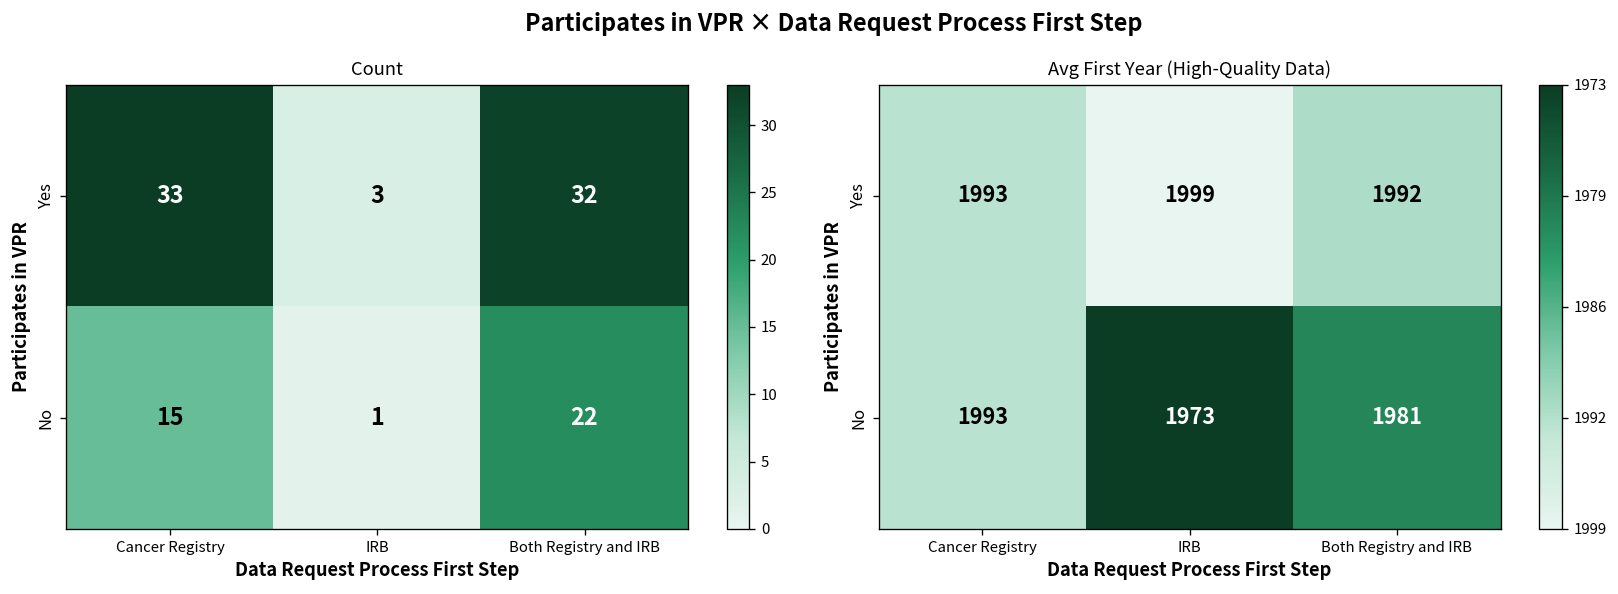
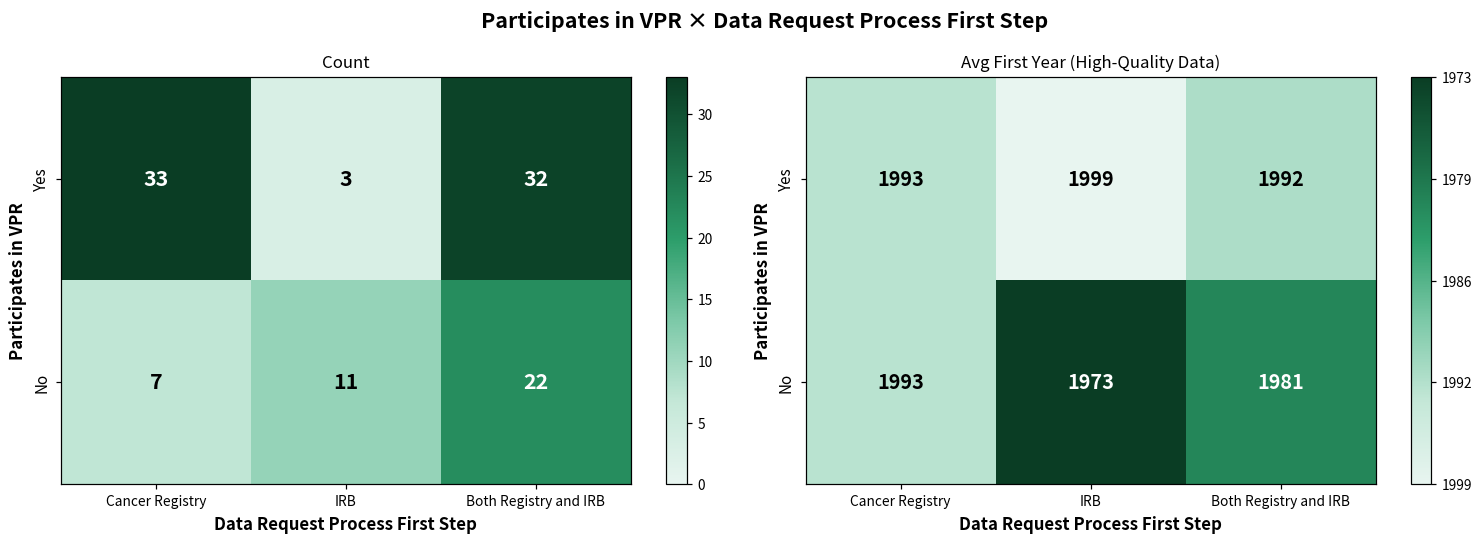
Count, No, Cancer Registry: 15 -> 7
Count, No, IRB: 1 -> 11
